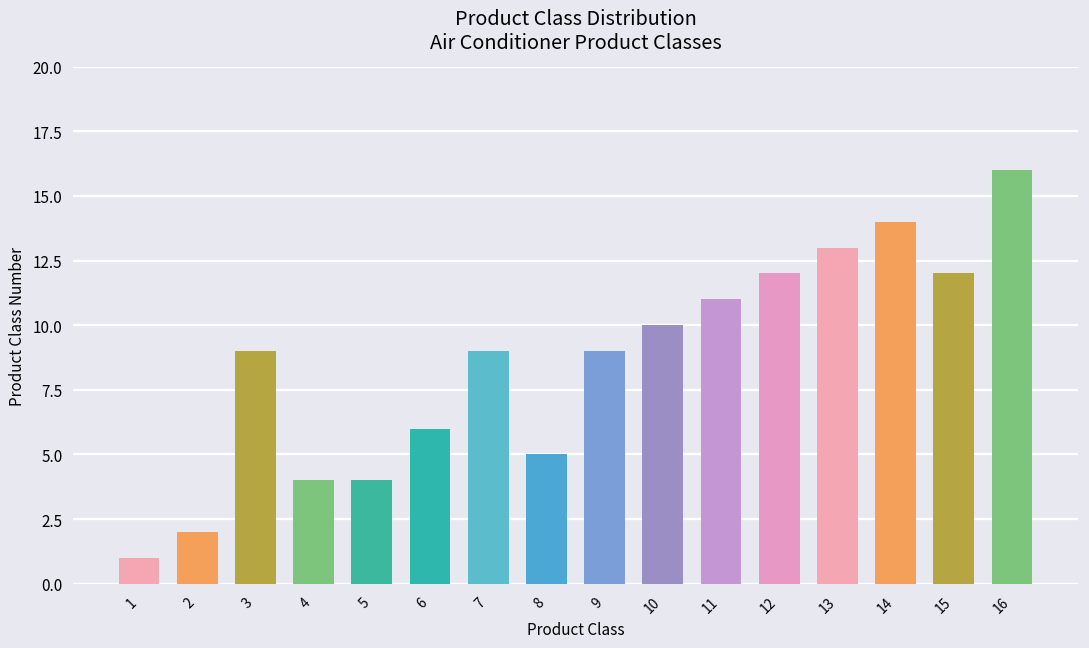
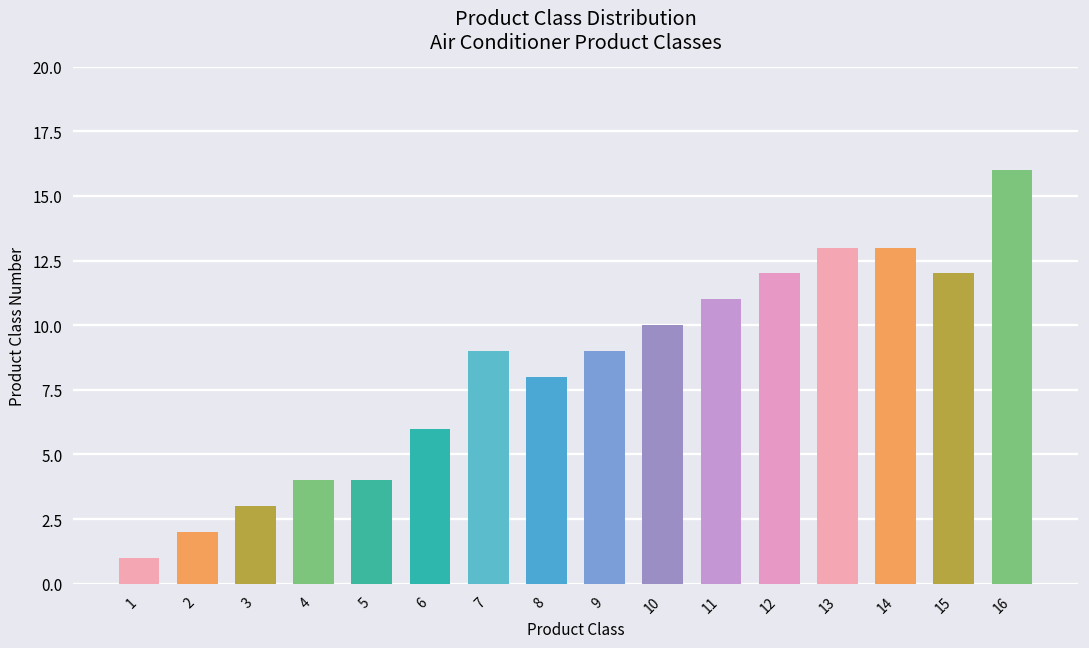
3: 9 -> 3
8: 5 -> 8
14: 14 -> 13
